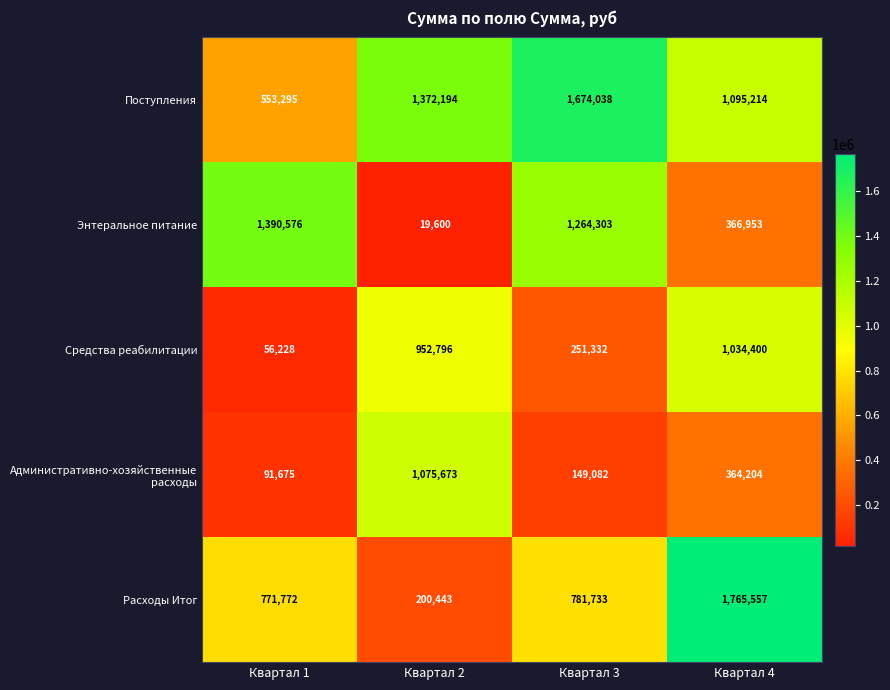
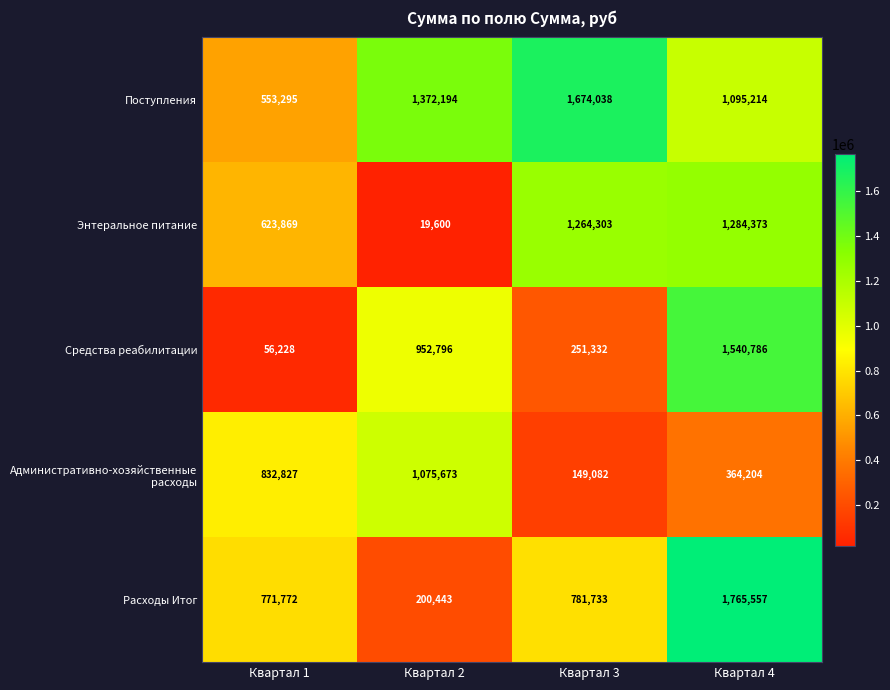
Энтеральное питание, Квартал 1: 1,390,576 -> 623,869
Энтеральное питание, Квартал 4: 366,953 -> 1,284,373
Средства реабилитации, Квартал 4: 1,034,400 -> 1,540,786
Административно-хозяйственные расходы, Квартал 1: 91,675 -> 832,827
